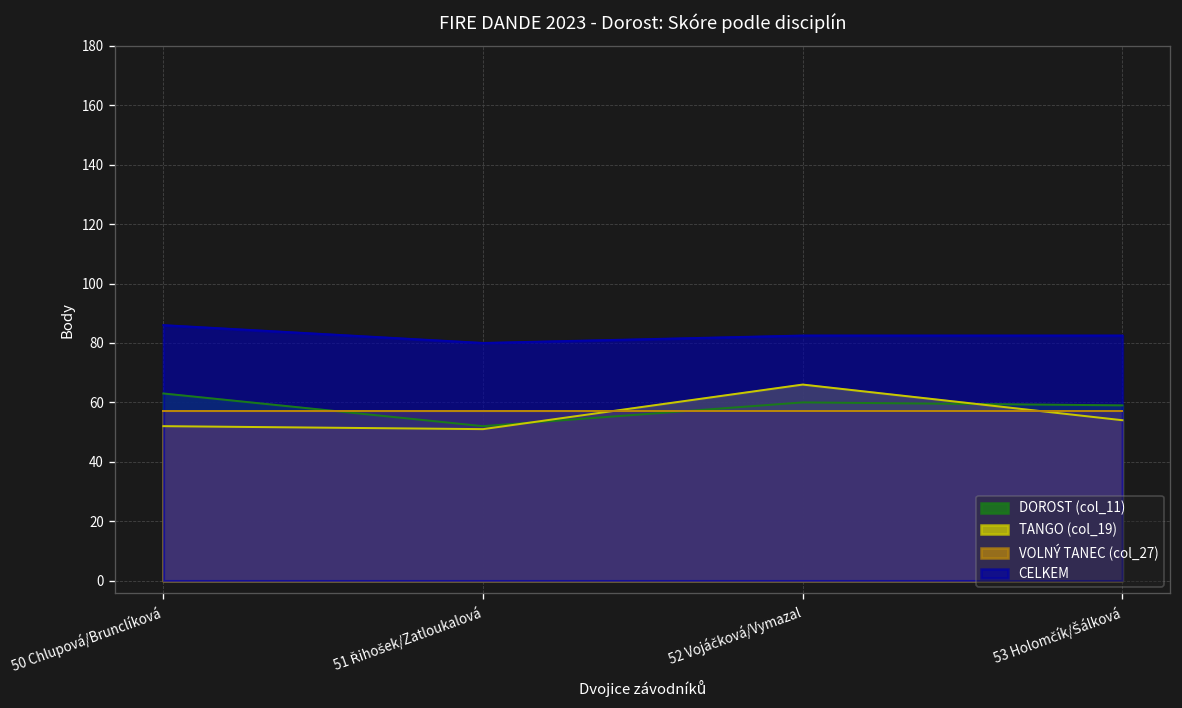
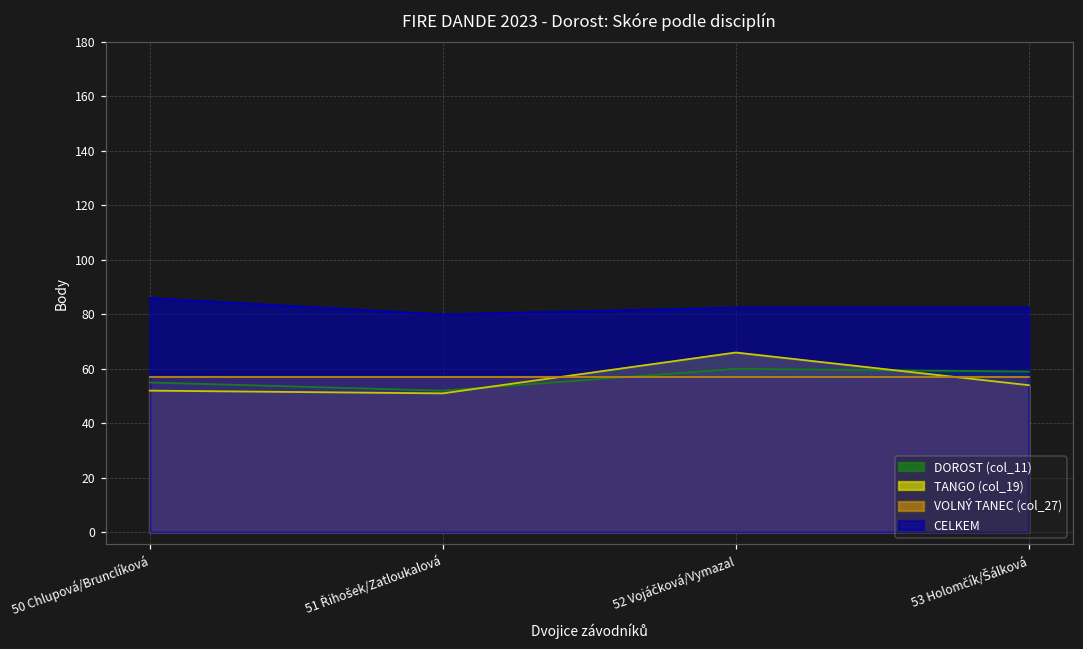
DOROST (col_11), 50 Chlupová/Brunclíková: 63 -> 55
